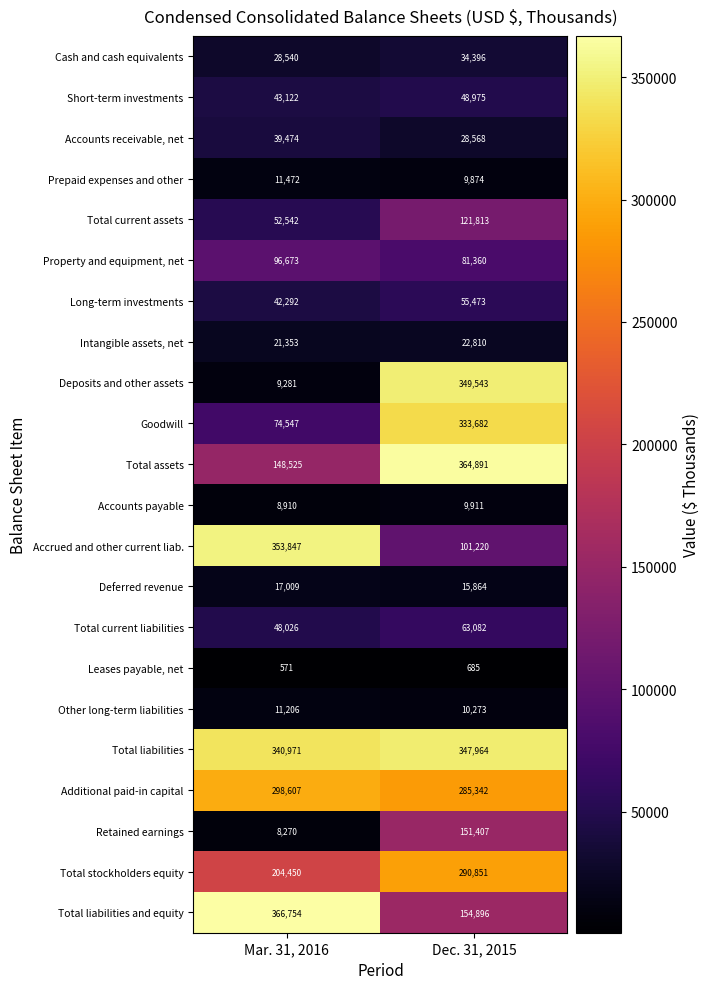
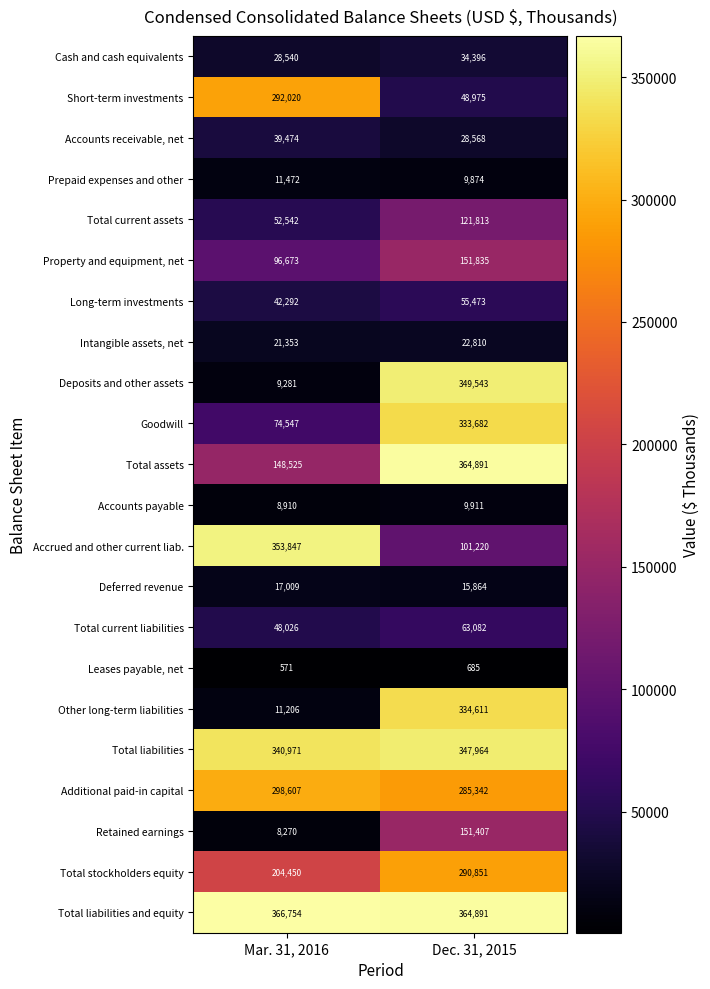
Short-term investments, Mar. 31, 2016: 43,122 -> 292,020
Property and equipment, net, Dec. 31, 2015: 81,360 -> 151,835
Other long-term liabilities, Dec. 31, 2015: 10,273 -> 334,611
Total liabilities and equity, Dec. 31, 2015: 154,896 -> 364,891
